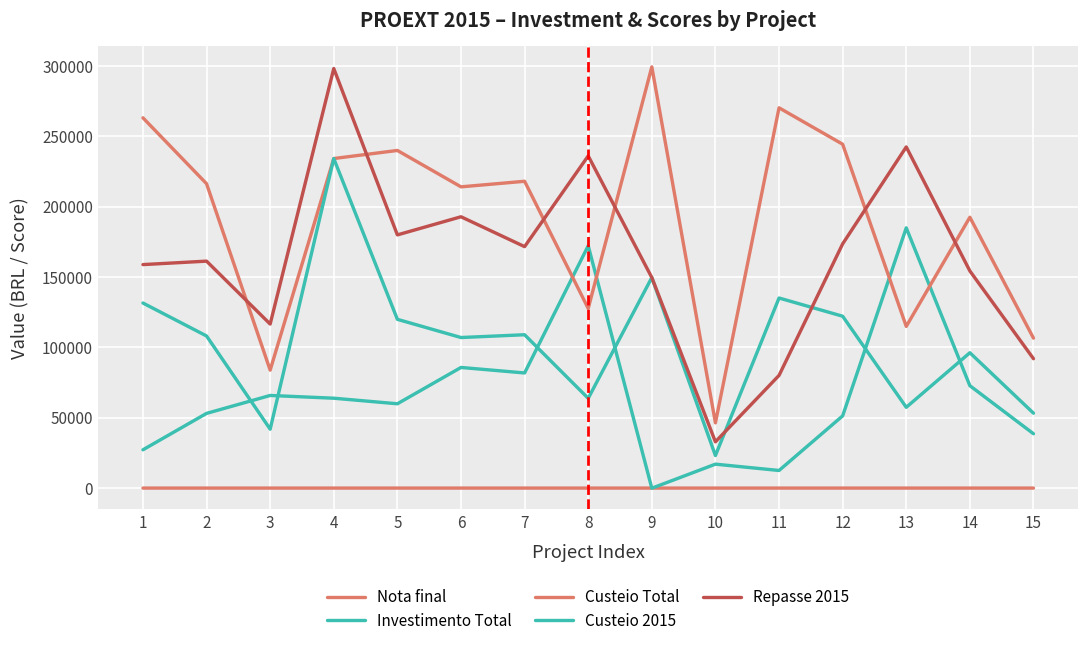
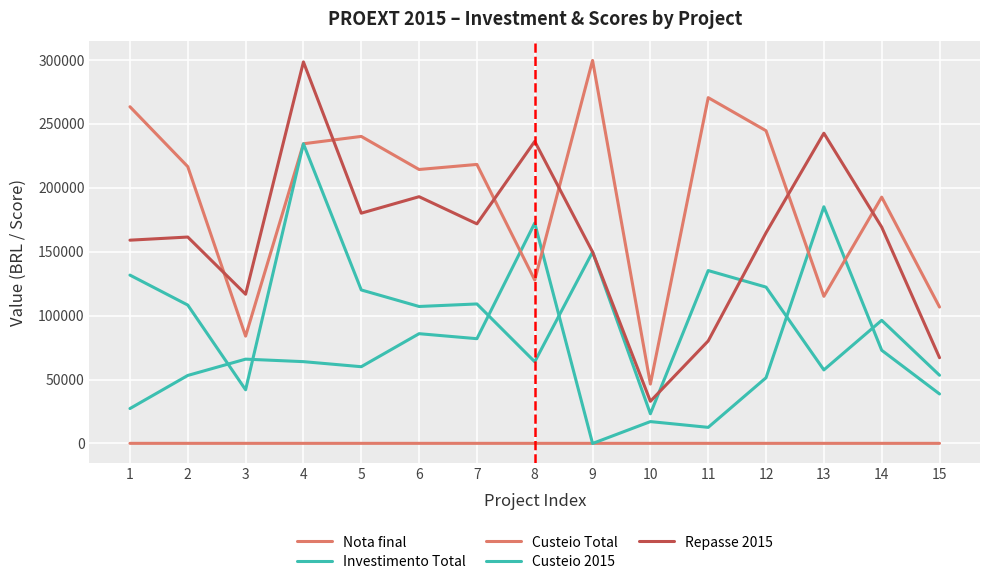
Repasse 2015, 12: 174000 -> 165000
Repasse 2015, 14: 154000 -> 169000
Repasse 2015, 15: 92000 -> 67000
